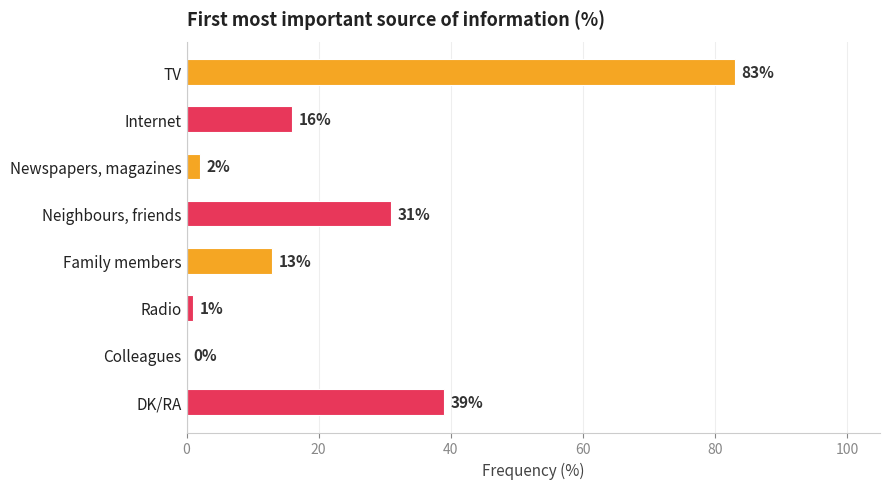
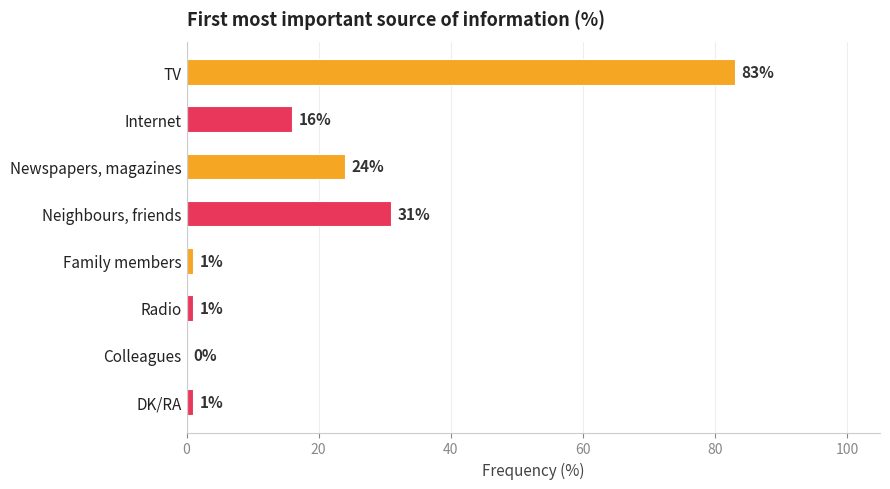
Newspapers, magazines: 2% -> 24%
Family members: 13% -> 1%
DK/RA: 39% -> 1%
